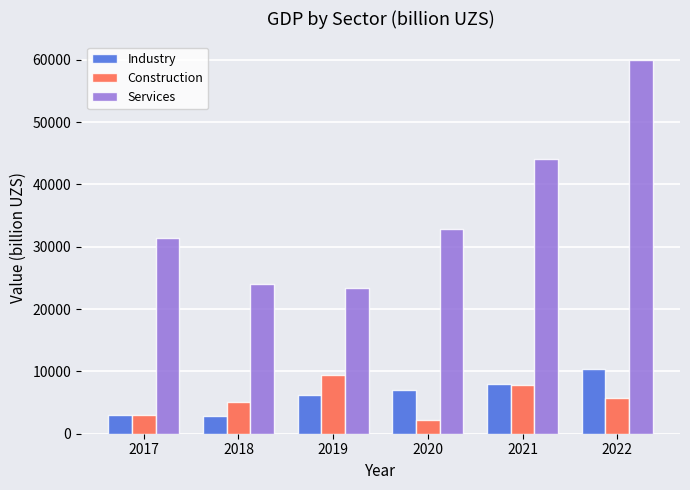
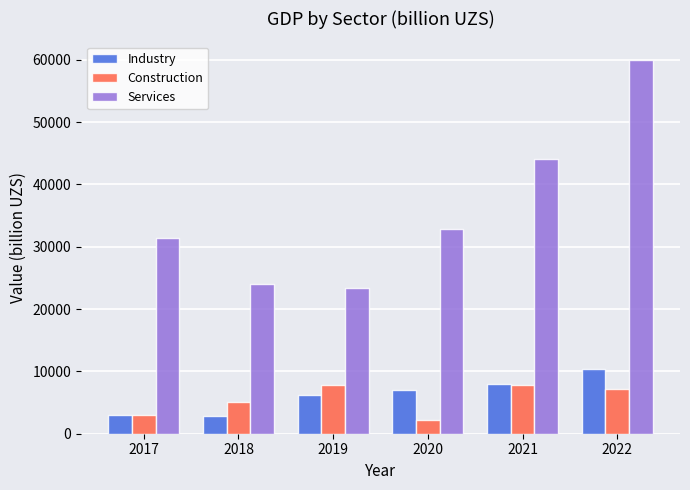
Construction, 2019: 9000 -> 8000
Construction, 2022: 6000 -> 7000
